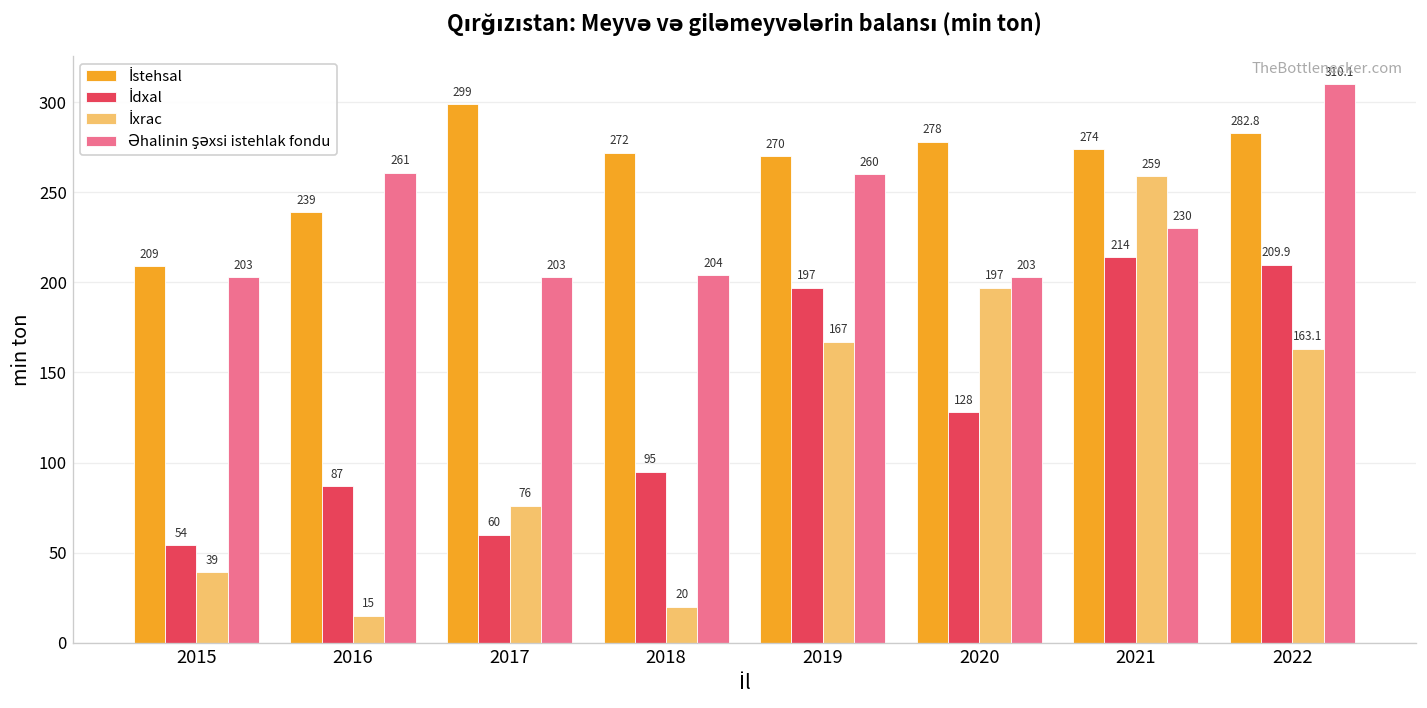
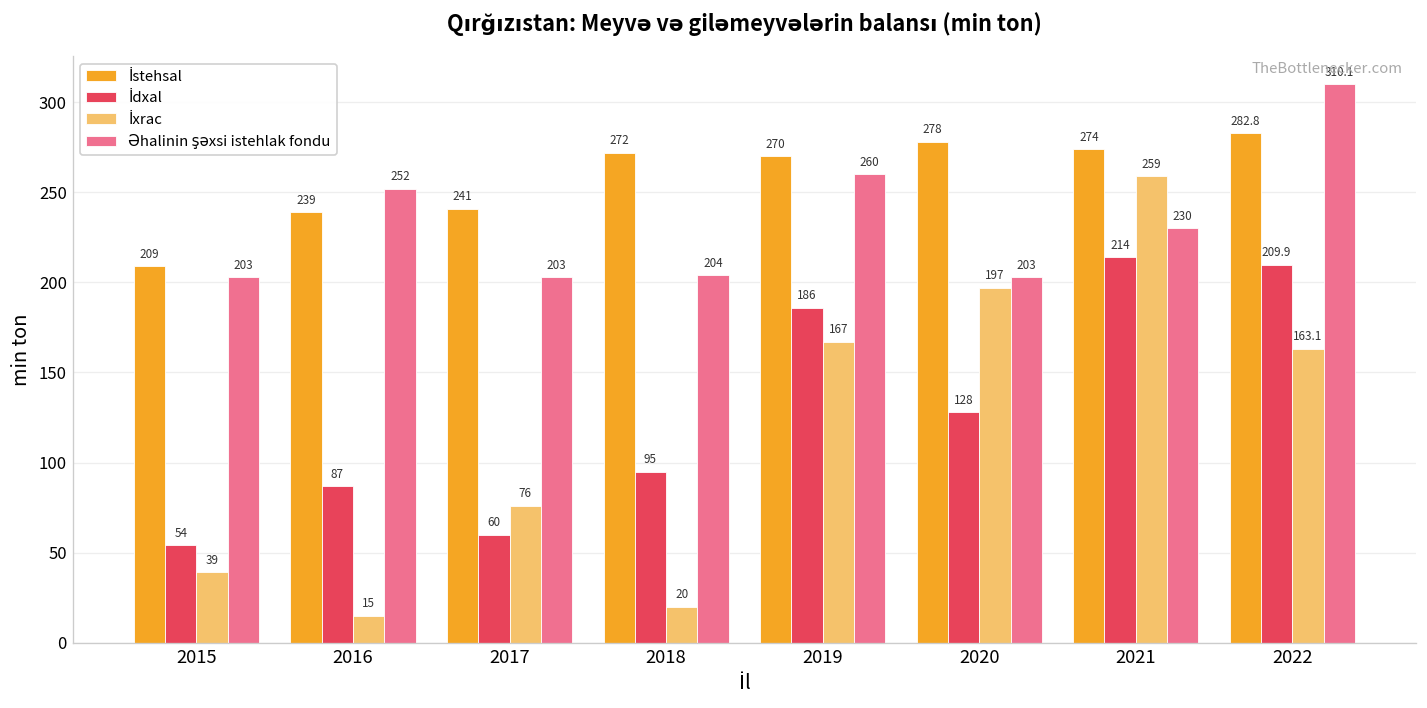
Əhalinin şəxsi istehlak fondu, 2016: 261 -> 252
İstehsal, 2017: 299 -> 241
İdxal, 2019: 197 -> 186
